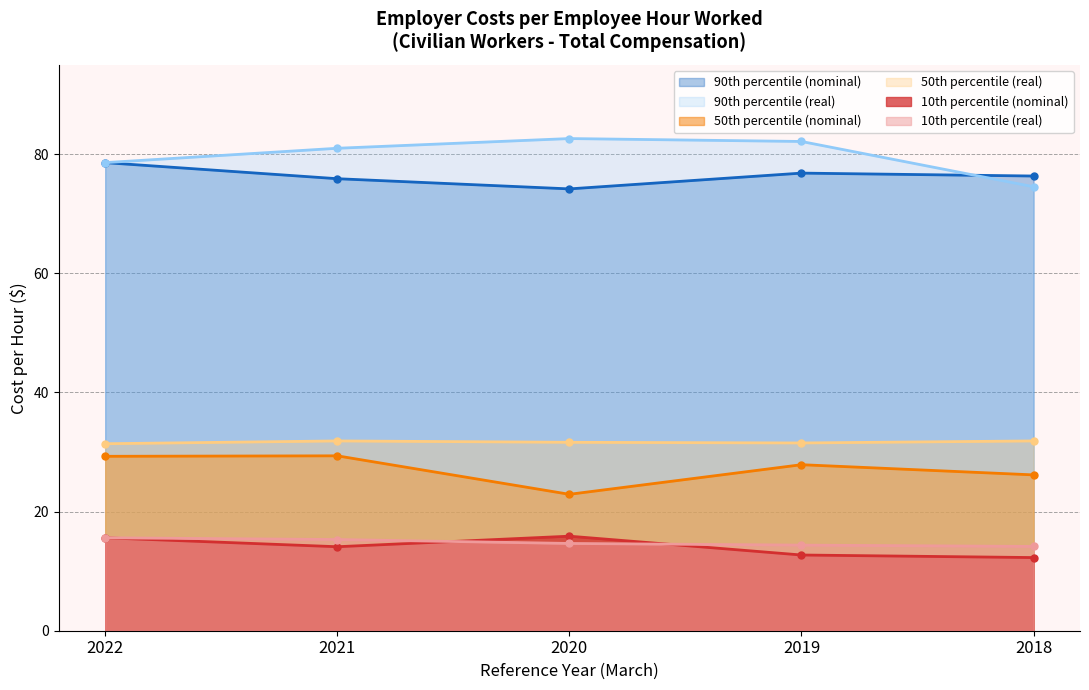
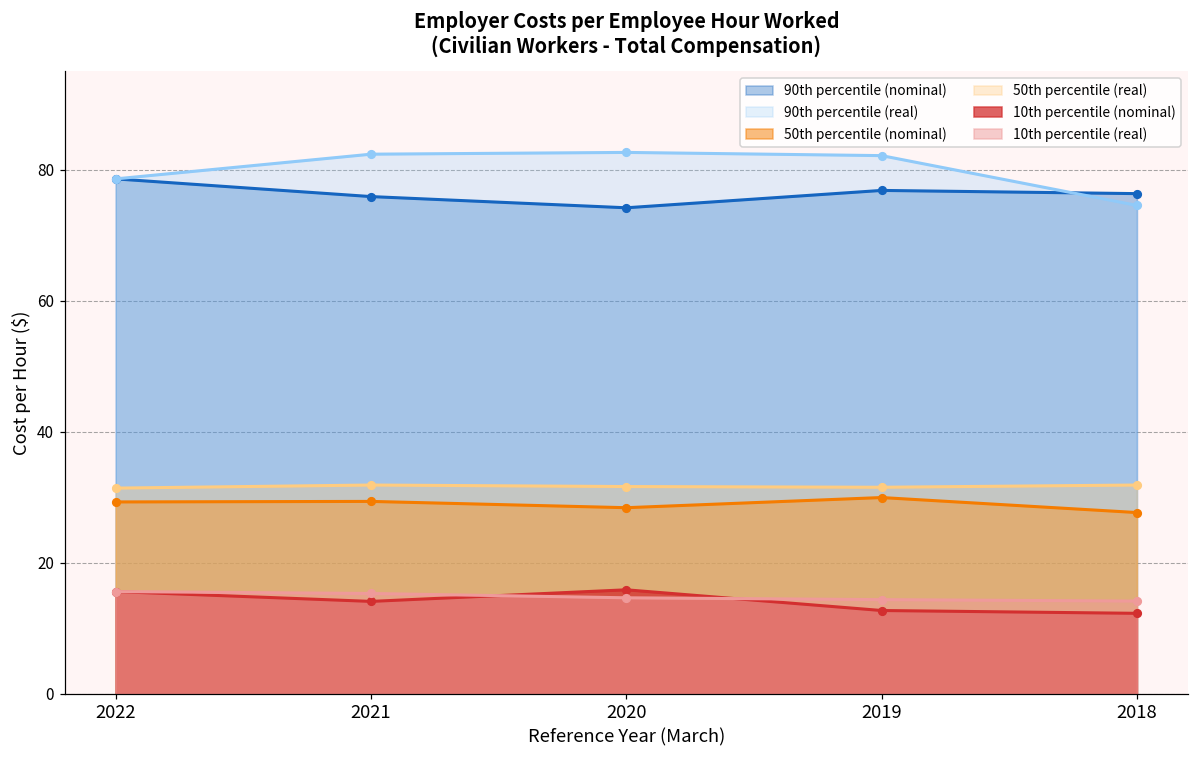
90th percentile (real), 2021: 81 -> 82
50th percentile (nominal), 2020: 23 -> 28
50th percentile (nominal), 2019: 28 -> 30
50th percentile (nominal), 2018: 26 -> 28
